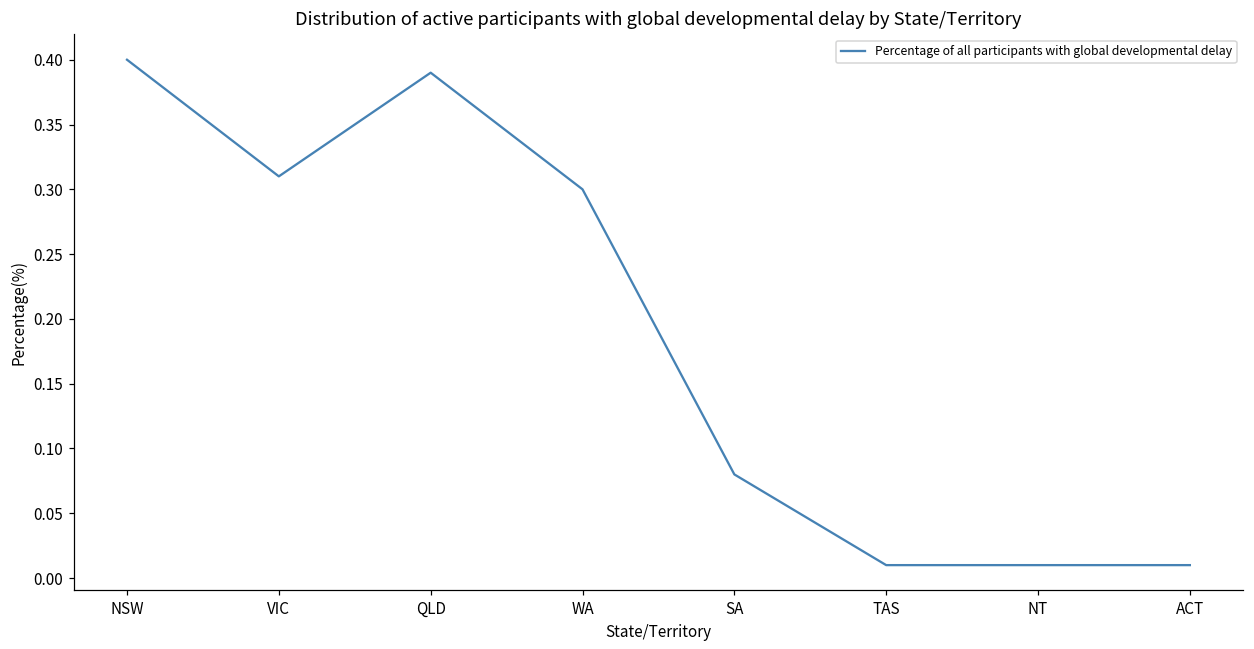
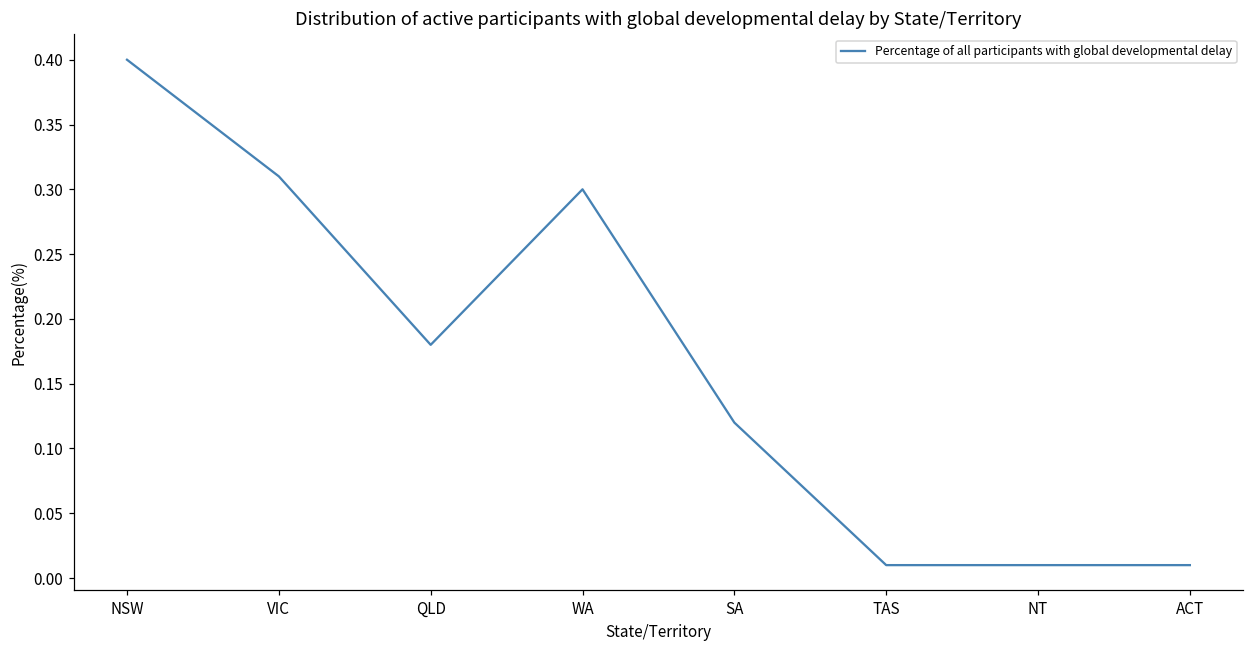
QLD: 0.39 -> 0.18
SA: 0.08 -> 0.12
